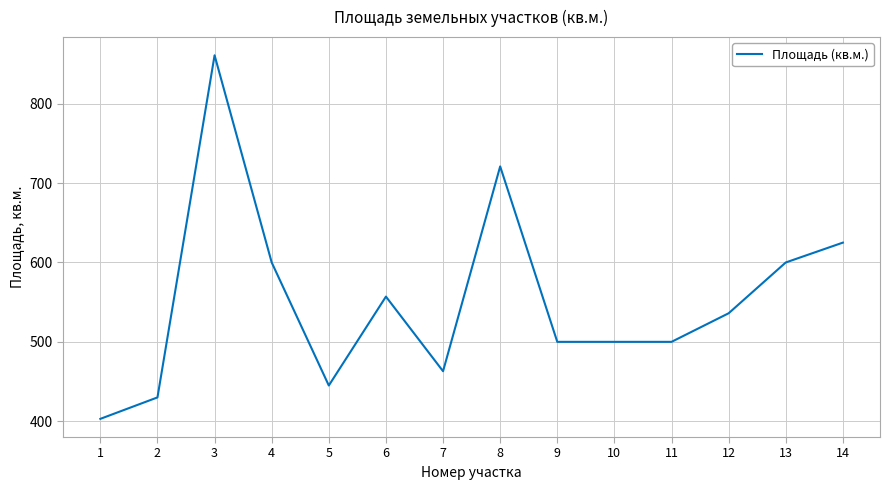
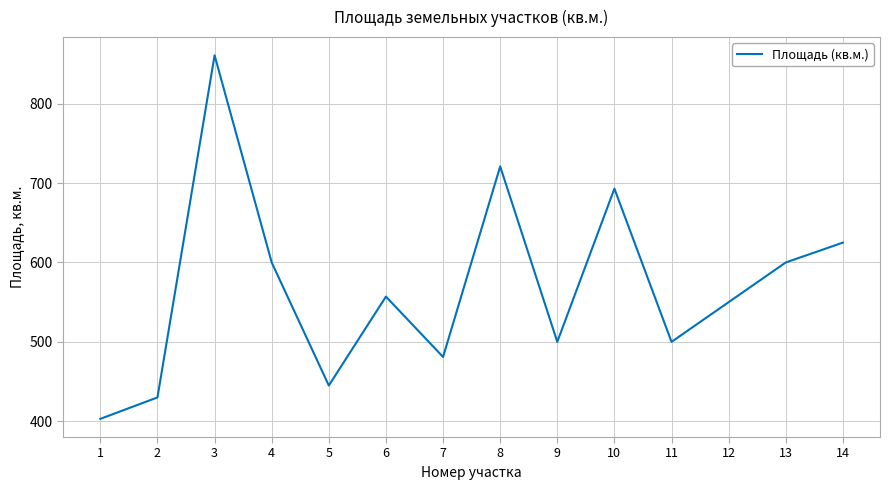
7: 460 -> 480
10: 500 -> 690
12: 540 -> 550
